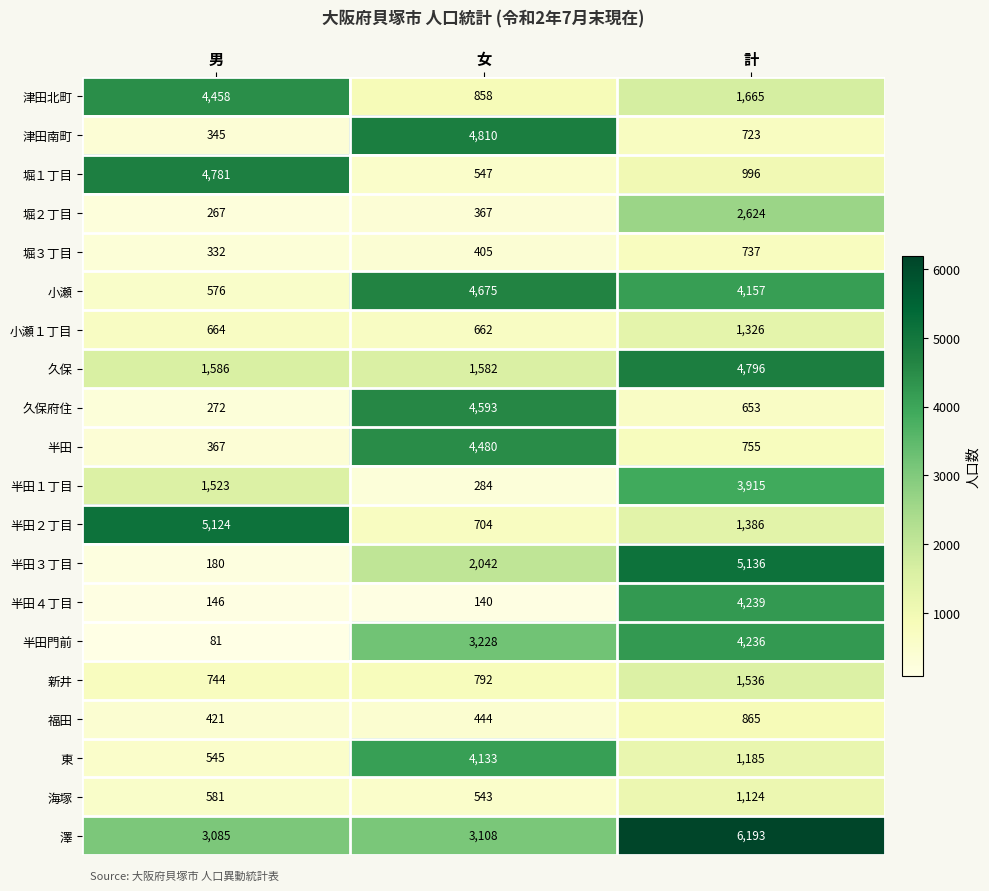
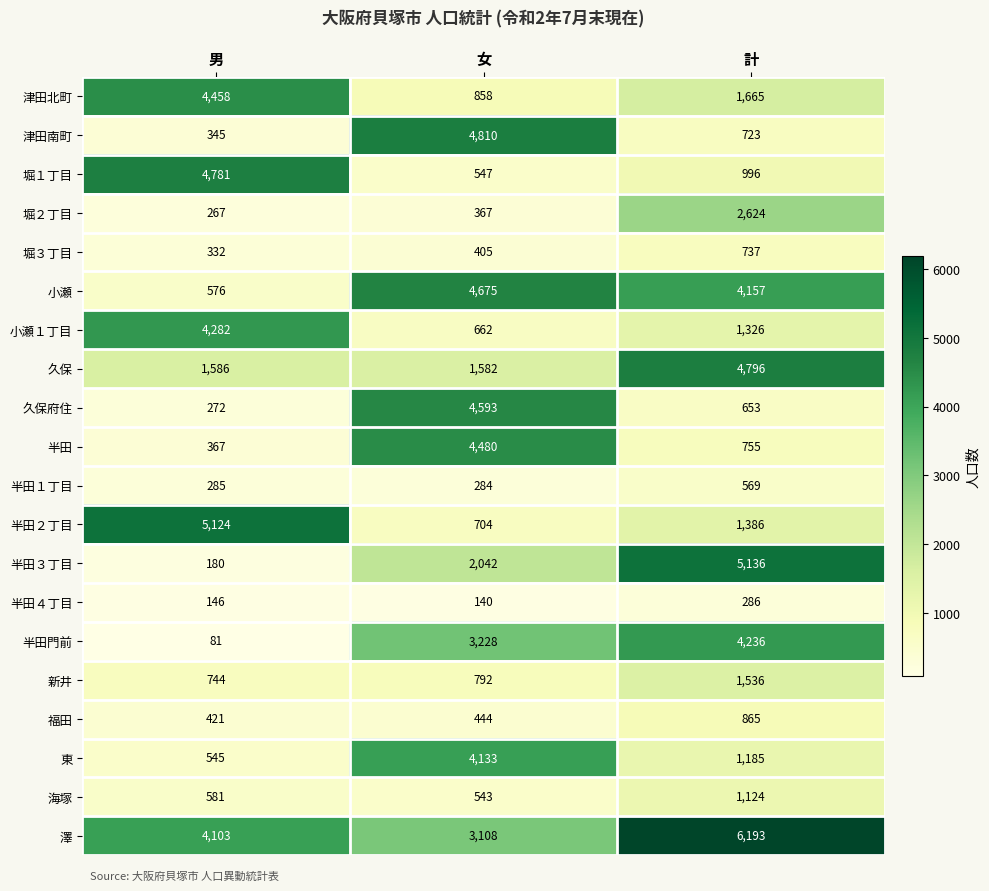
小瀬１丁目, 男: 664 -> 4,282
半田１丁目, 男: 1,523 -> 285
半田１丁目, 計: 3,915 -> 569
半田４丁目, 計: 4,239 -> 286
澤, 男: 3,085 -> 4,103
